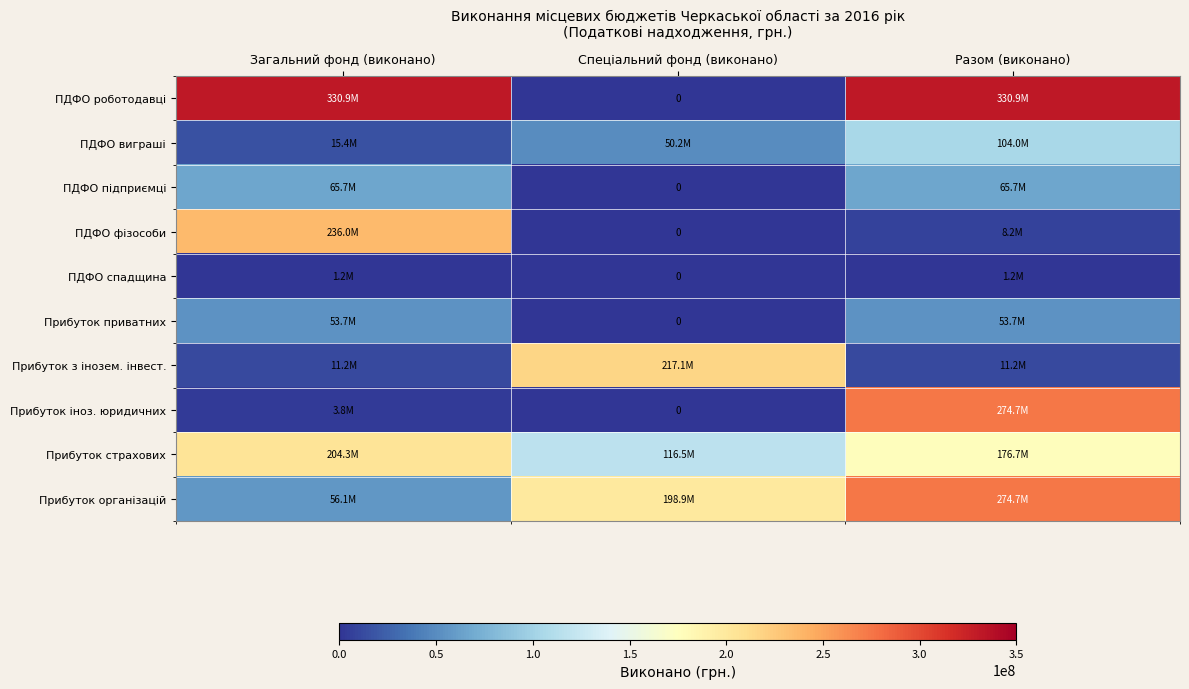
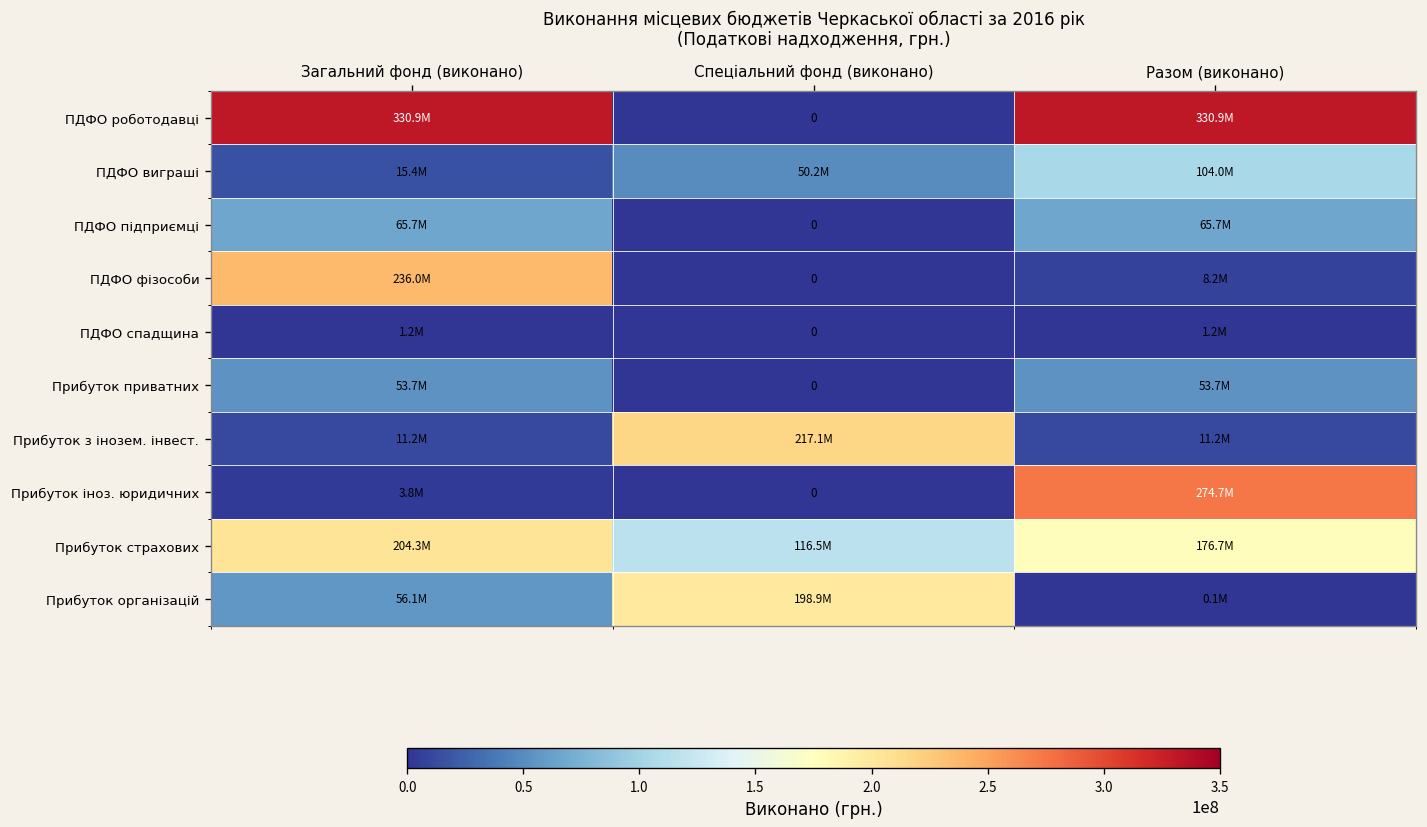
Прибуток організацій, Разом (виконано): 274.7M -> 0.1M
